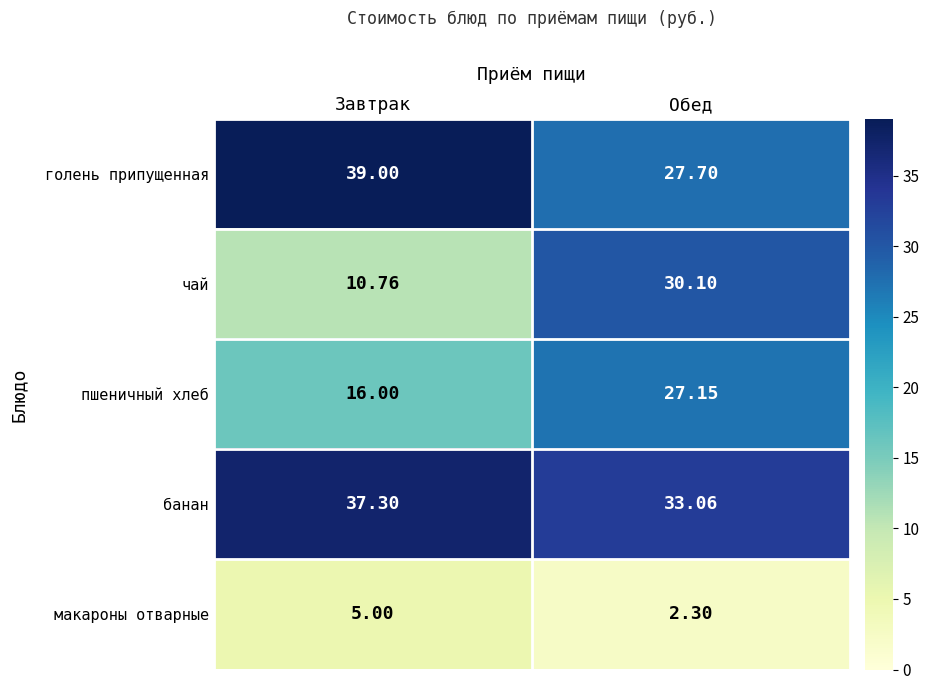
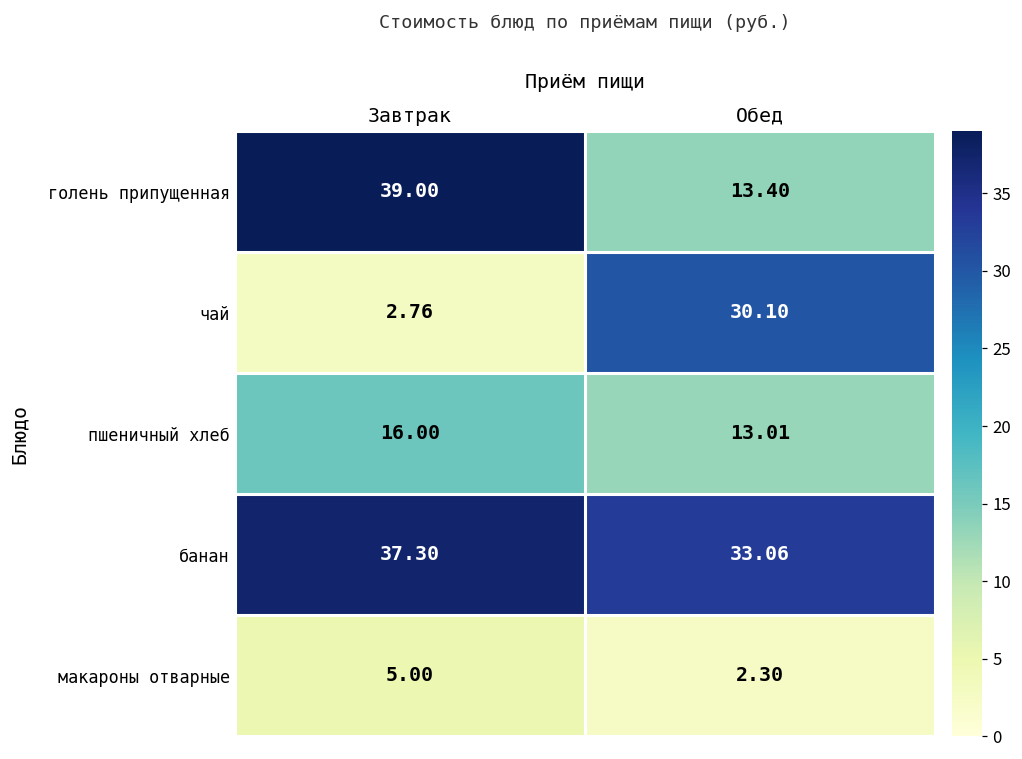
голень припущенная, Обед: 27.70 -> 13.40
чай, Завтрак: 10.76 -> 2.76
пшеничный хлеб, Обед: 27.15 -> 13.01
